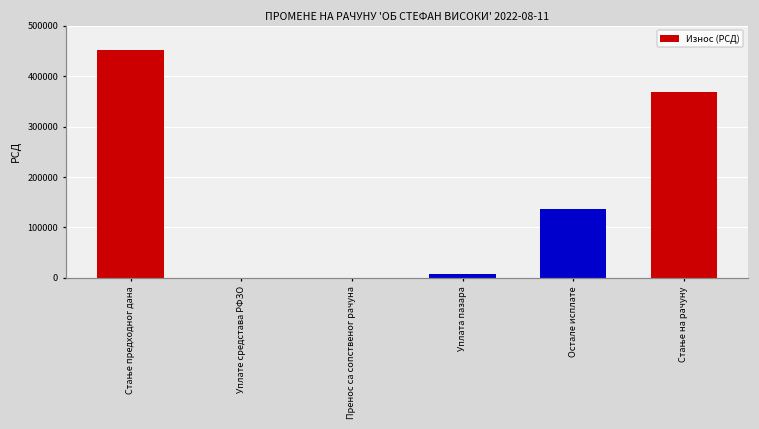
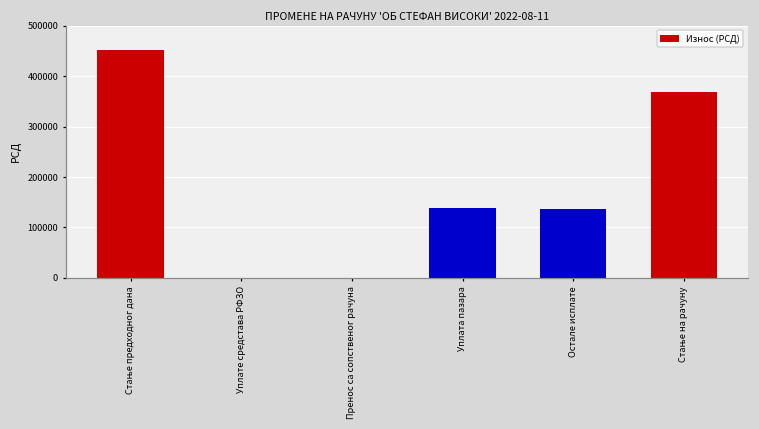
Уплата пазара: 10000 -> 140000
